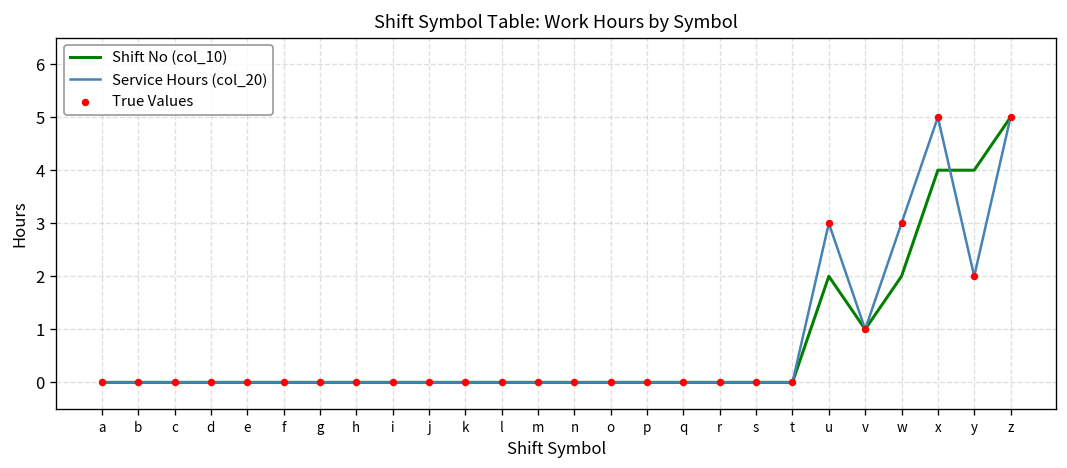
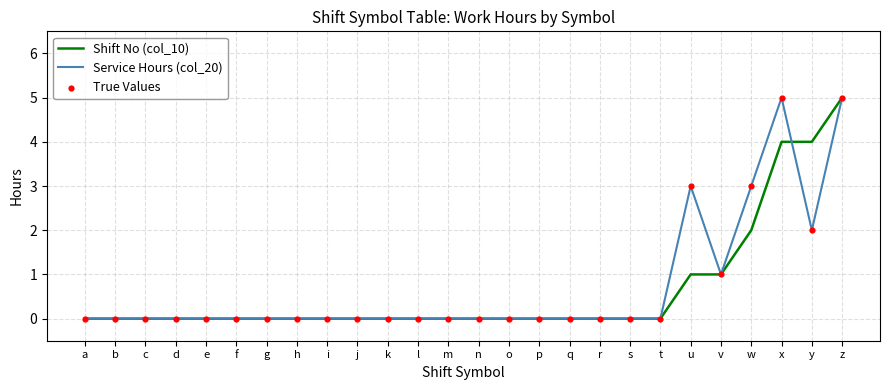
Shift No (col_10), u: 2 -> 1
